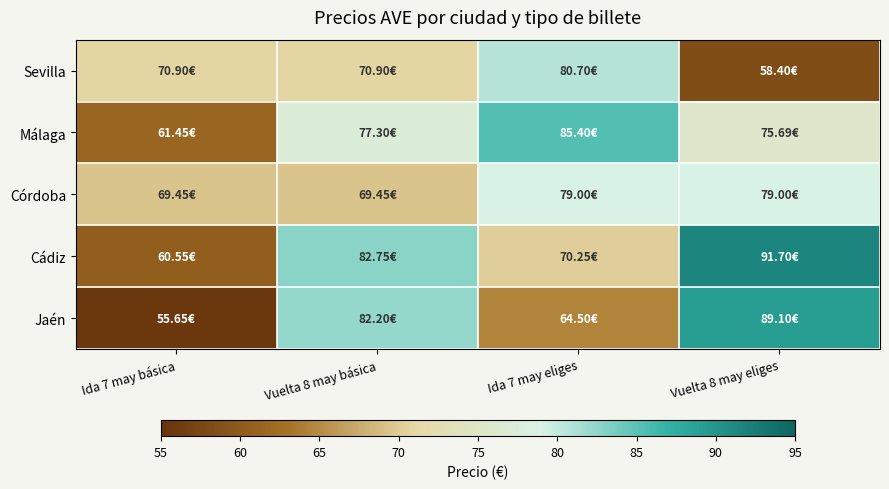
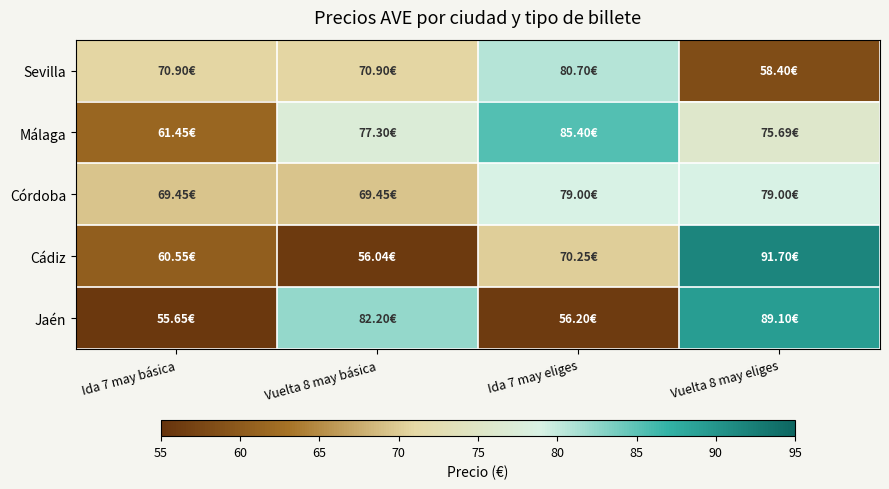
Cádiz, Vuelta 8 may básica: 82.75€ -> 56.04€
Jaén, Ida 7 may eliges: 64.50€ -> 56.20€
